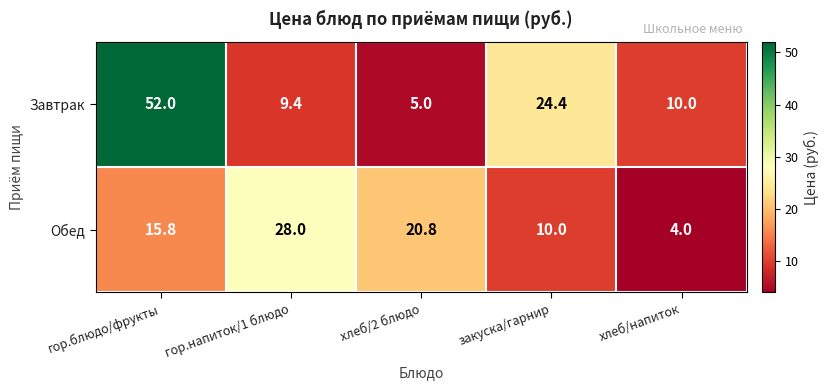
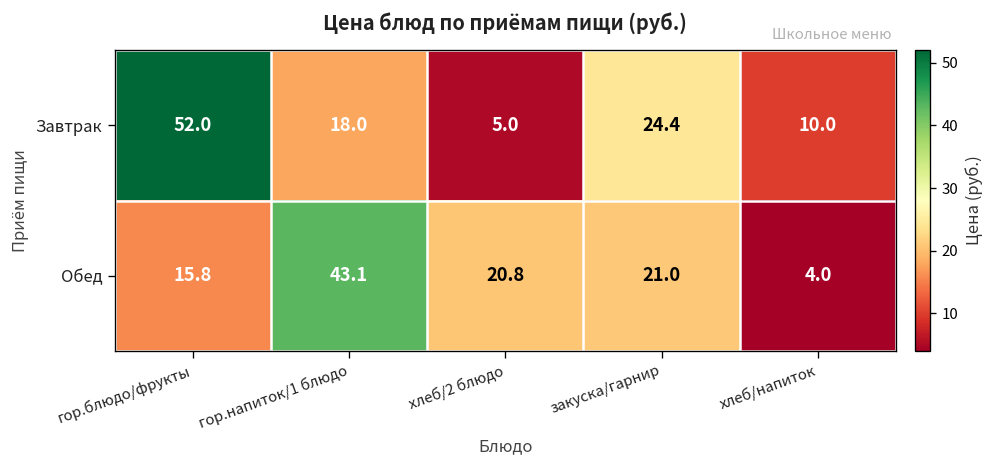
Завтрак, гор.напиток/1 блюдо: 9.4 -> 18.0
Обед, гор.напиток/1 блюдо: 28.0 -> 43.1
Обед, закуска/гарнир: 10.0 -> 21.0
